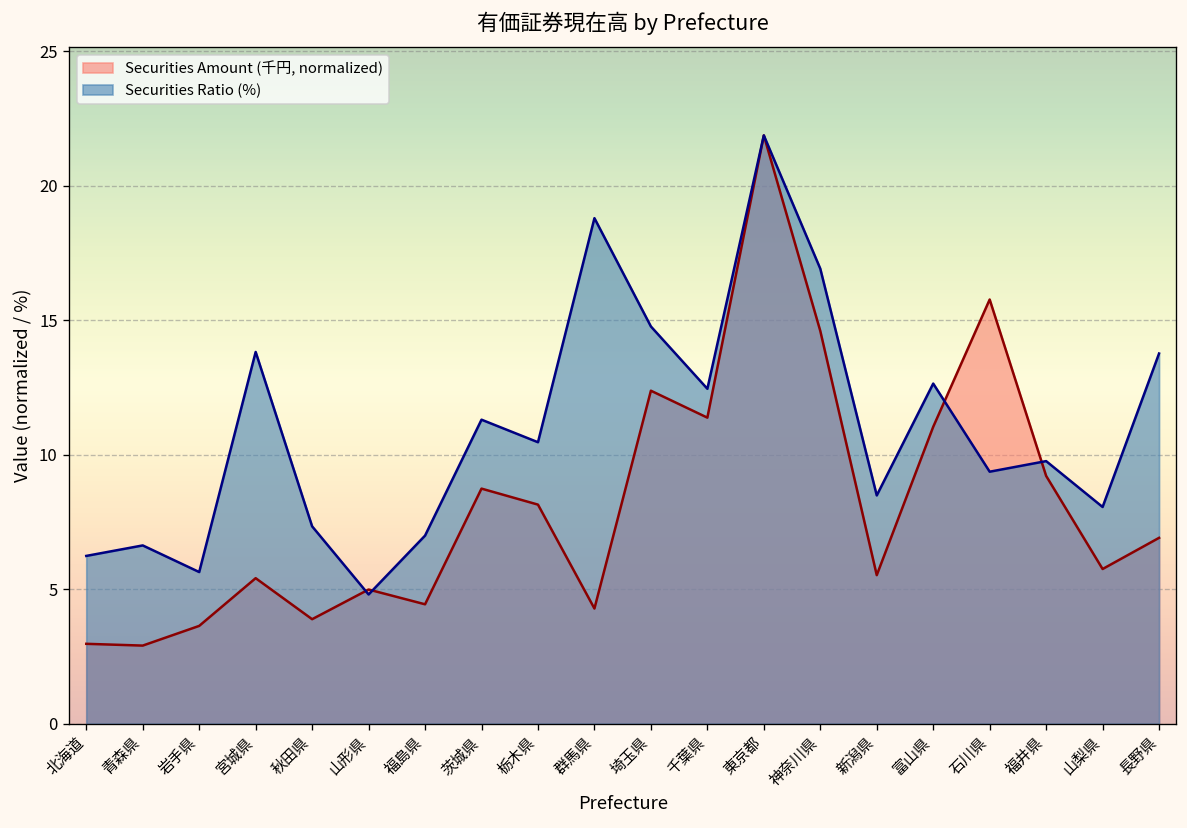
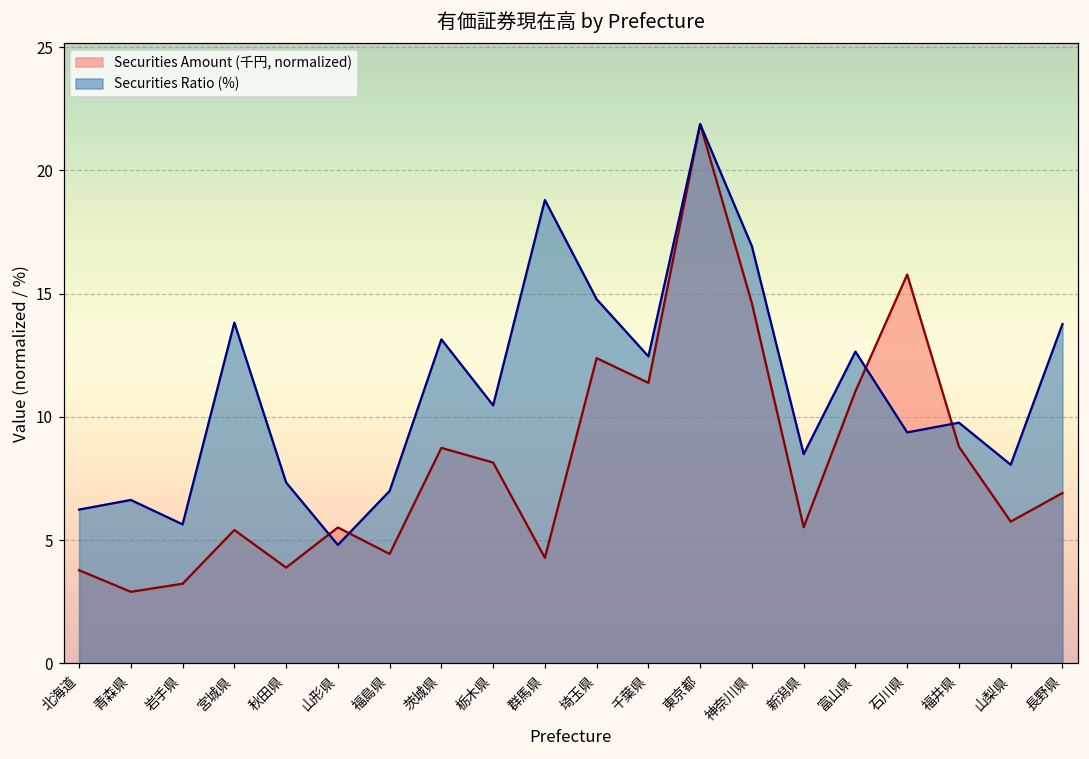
Securities Amount (千円, normalized), 北海道: 3.0 -> 3.8
Securities Amount (千円, normalized), 岩手県: 3.6 -> 3.2
Securities Amount (千円, normalized), 山形県: 5.0 -> 5.5
Securities Ratio (%), 茨城県: 11.3 -> 13.1
Securities Amount (千円, normalized), 福井県: 9.2 -> 8.8
